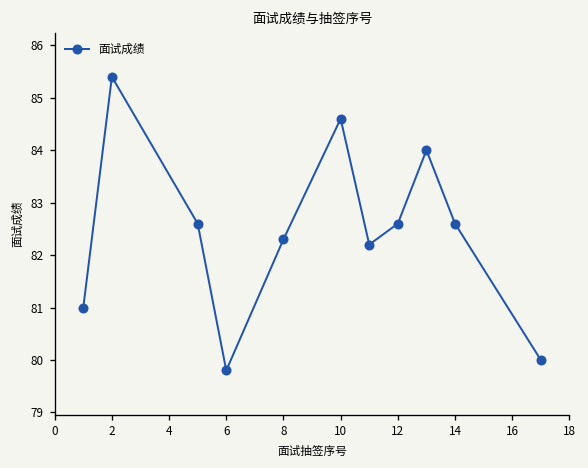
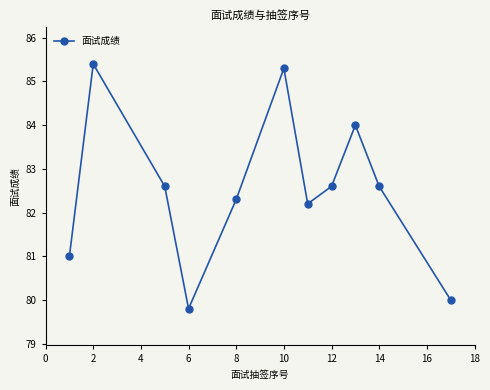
10: 84.6 -> 85.3
